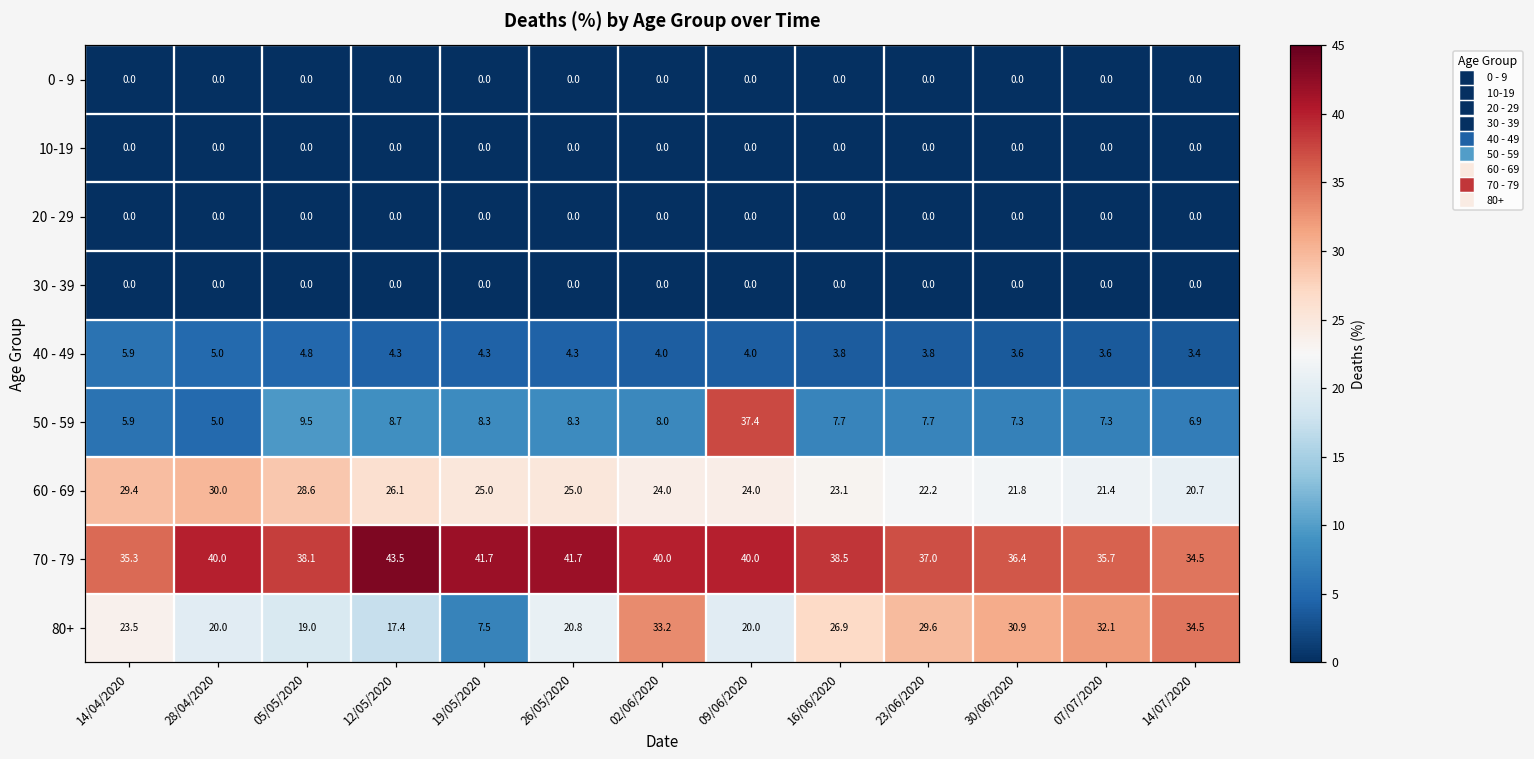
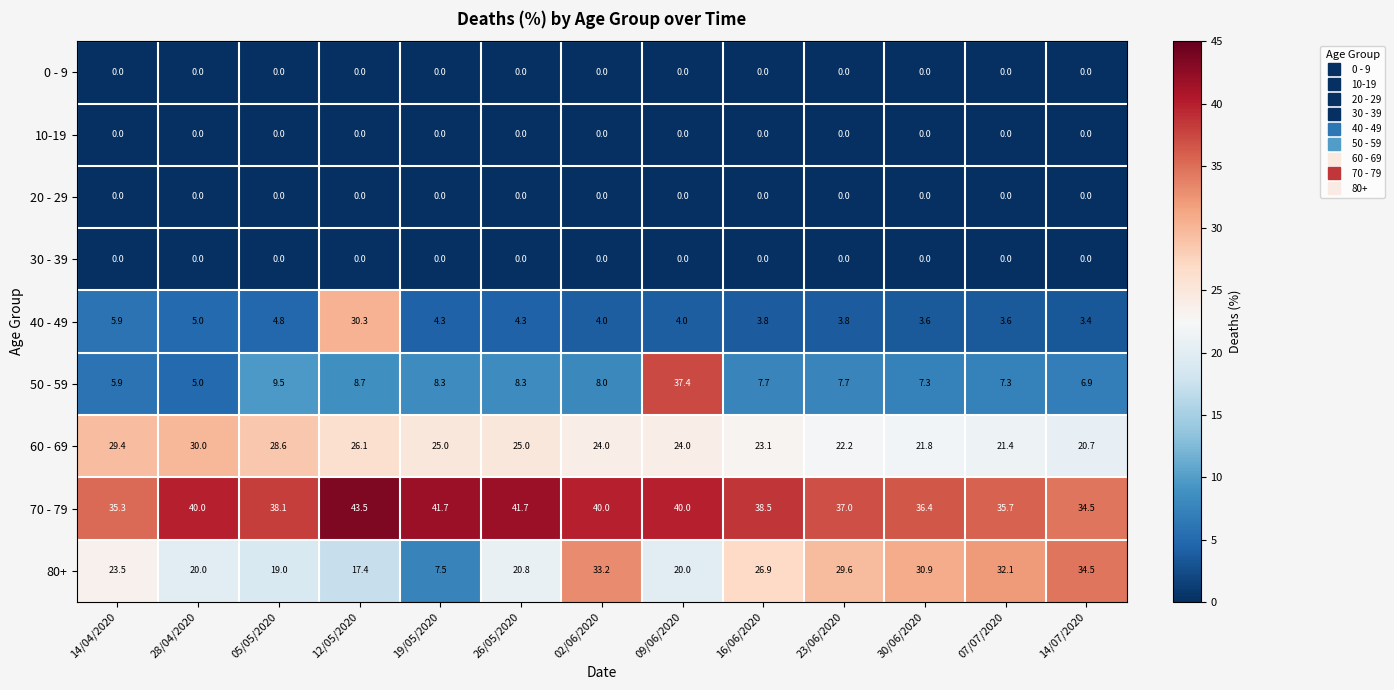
40 - 49, 12/05/2020: 4.3 -> 30.3
